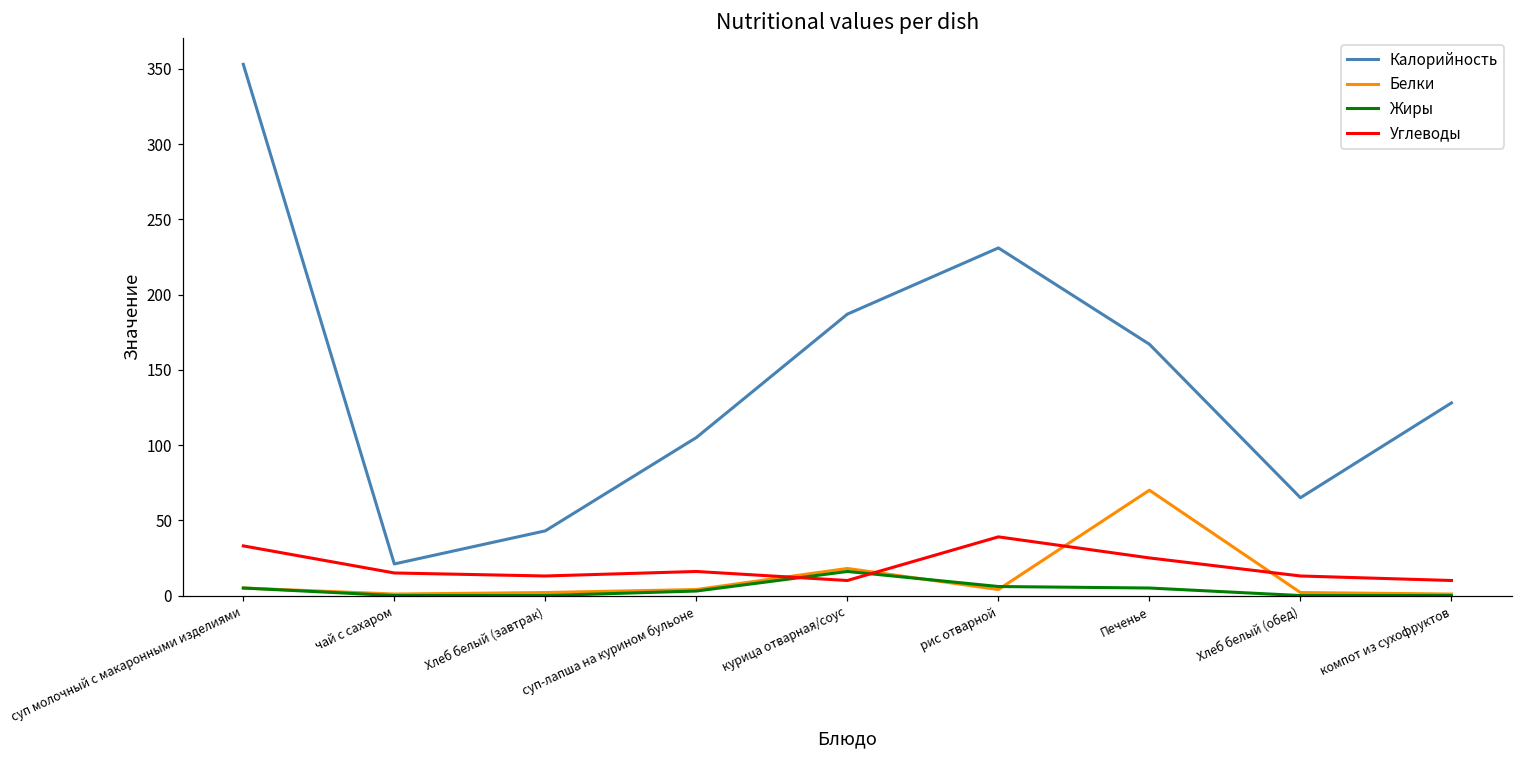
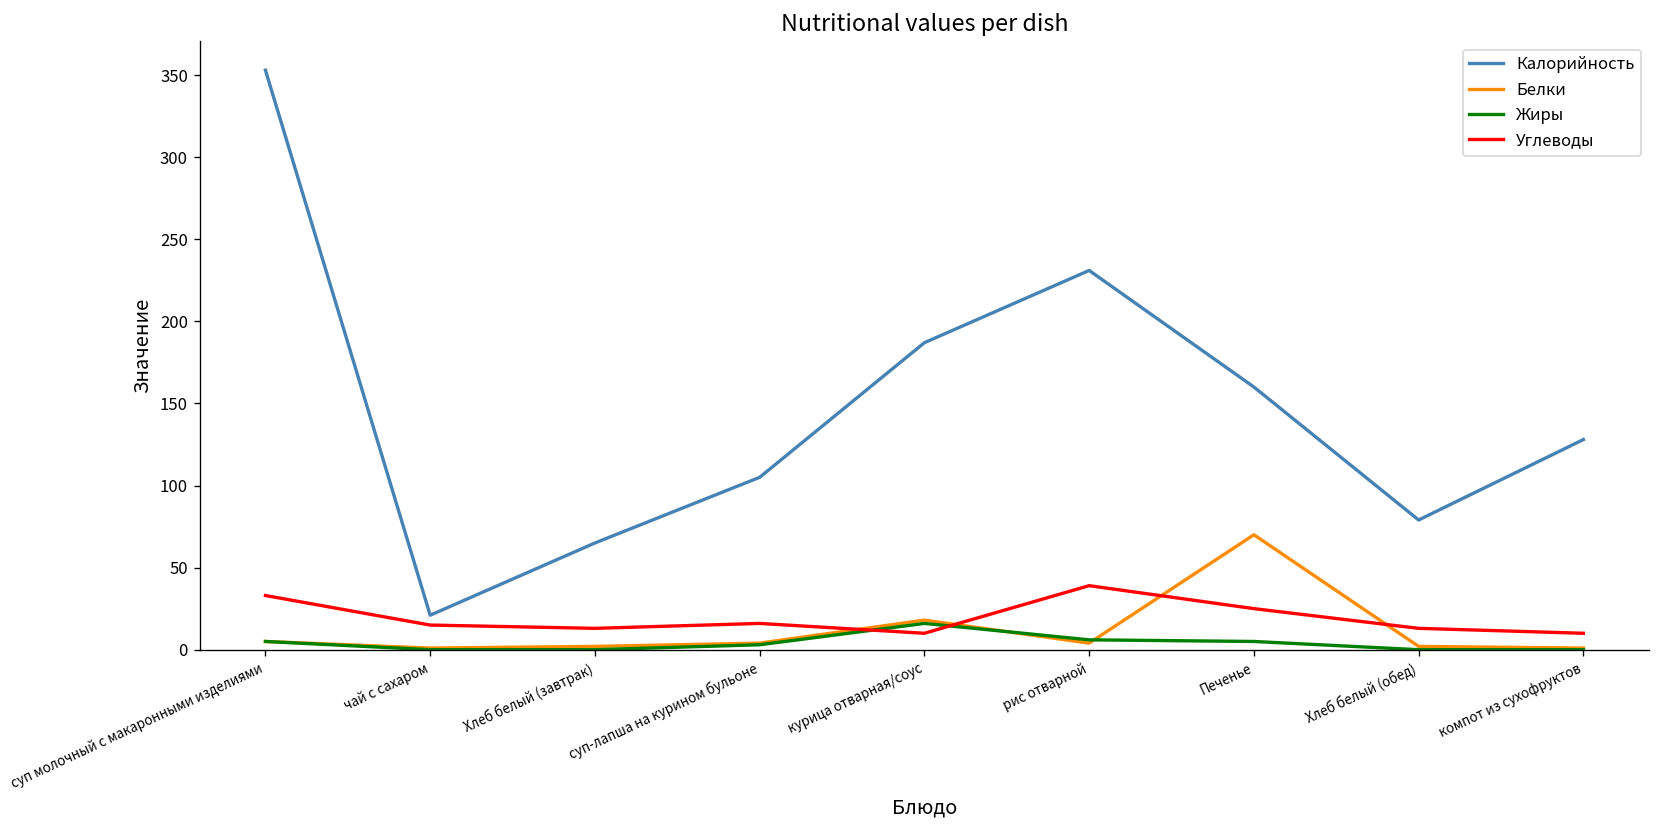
Калорийность, Хлеб белый (завтрак): 43 -> 65
Калорийность, Печенье: 167 -> 160
Калорийность, Хлеб белый (обед): 65 -> 79
